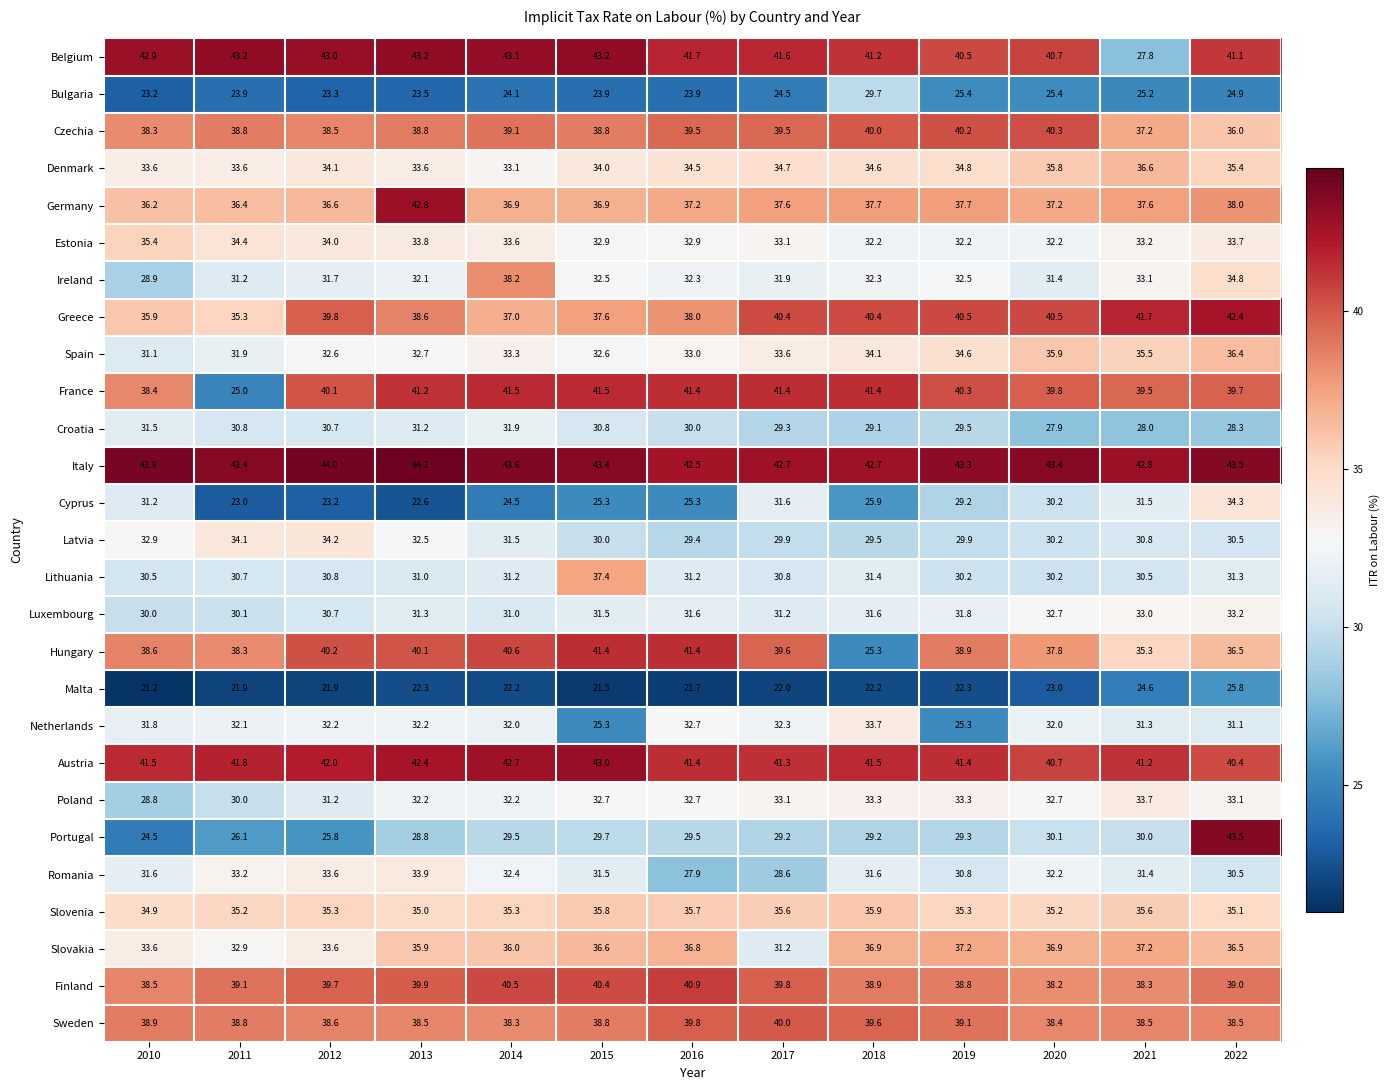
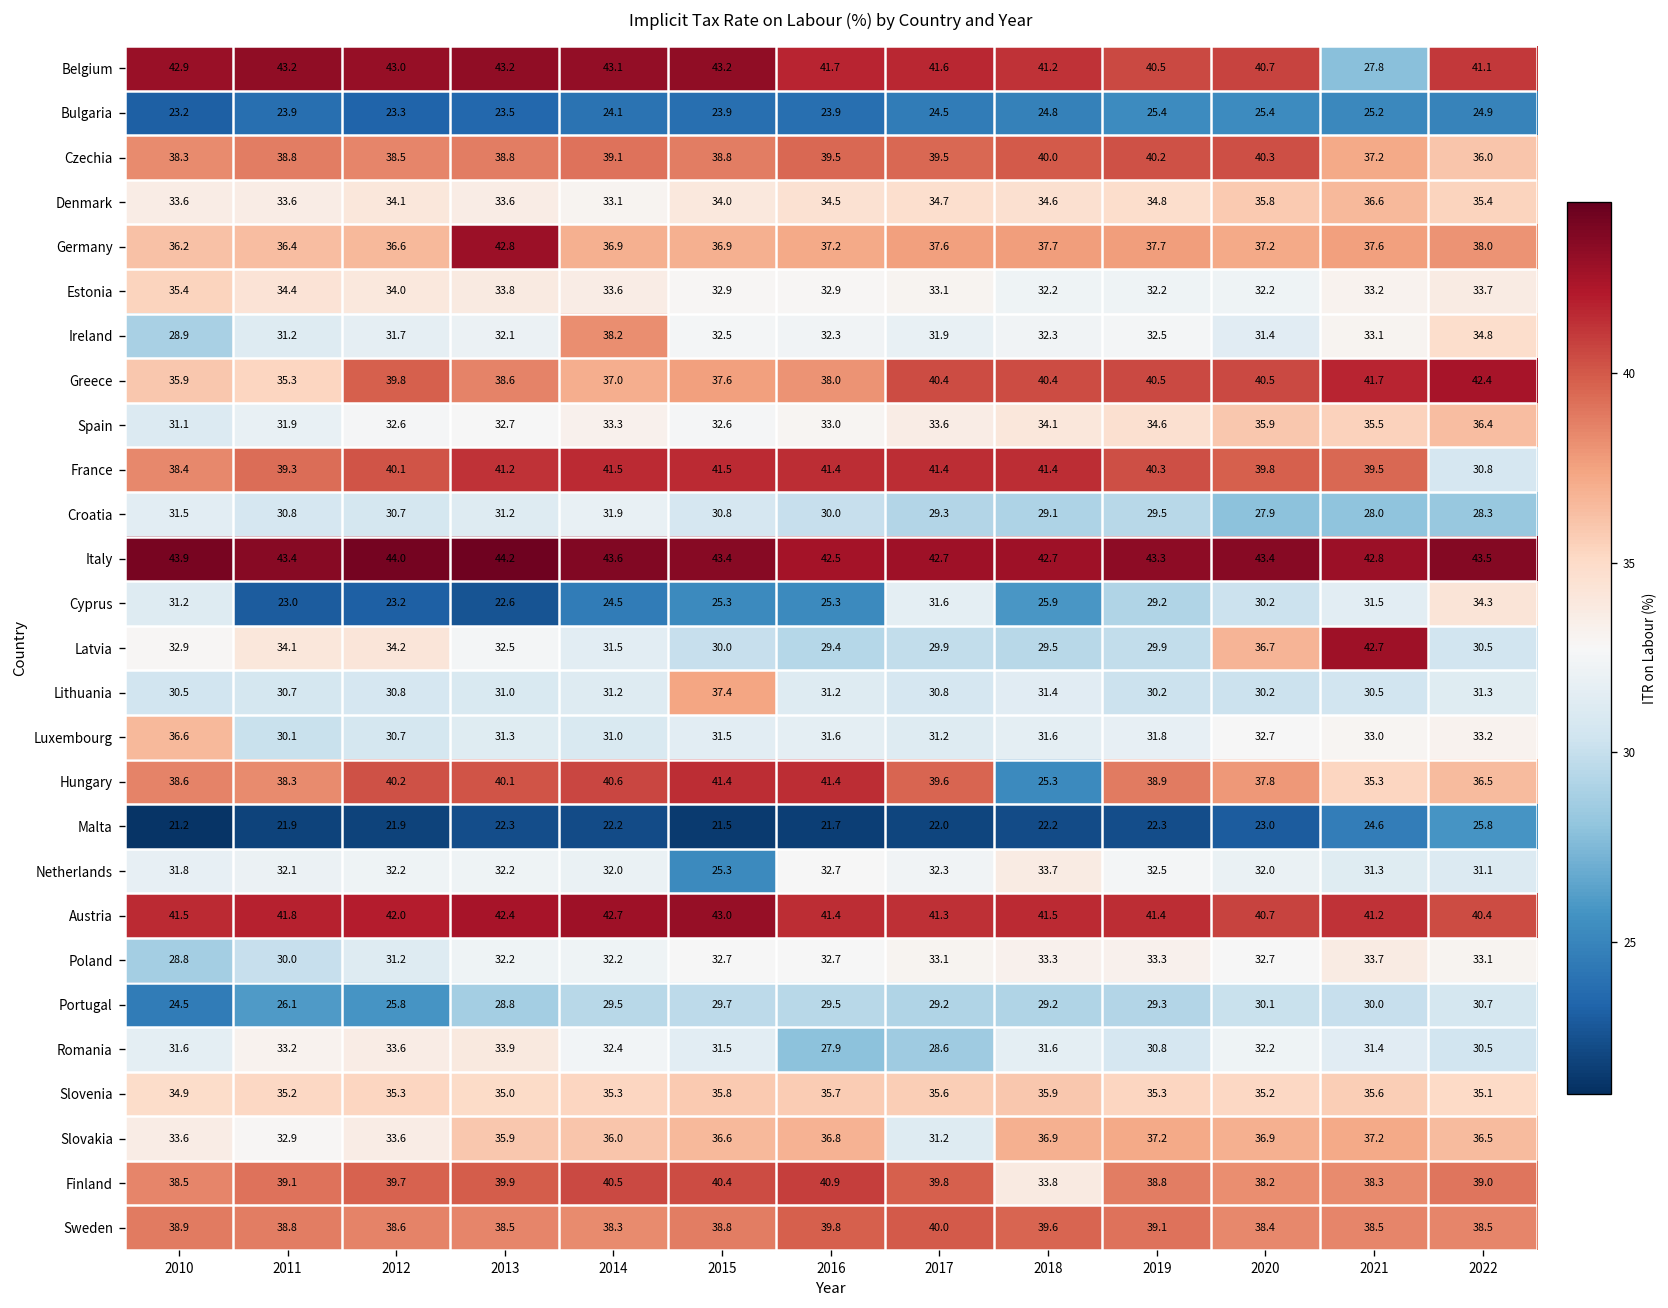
Bulgaria, 2018: 29.7 -> 24.8
France, 2011: 25.0 -> 39.3
France, 2022: 39.7 -> 30.8
Latvia, 2020: 30.2 -> 36.7
Latvia, 2021: 30.8 -> 42.7
Luxembourg, 2010: 30.0 -> 36.6
Netherlands, 2019: 25.3 -> 32.5
Portugal, 2022: 43.5 -> 30.7
Finland, 2018: 38.9 -> 33.8
